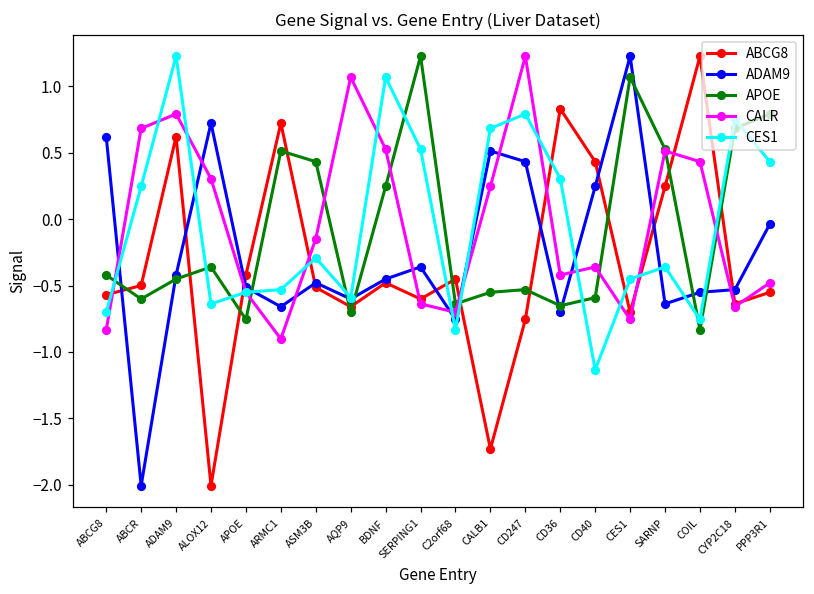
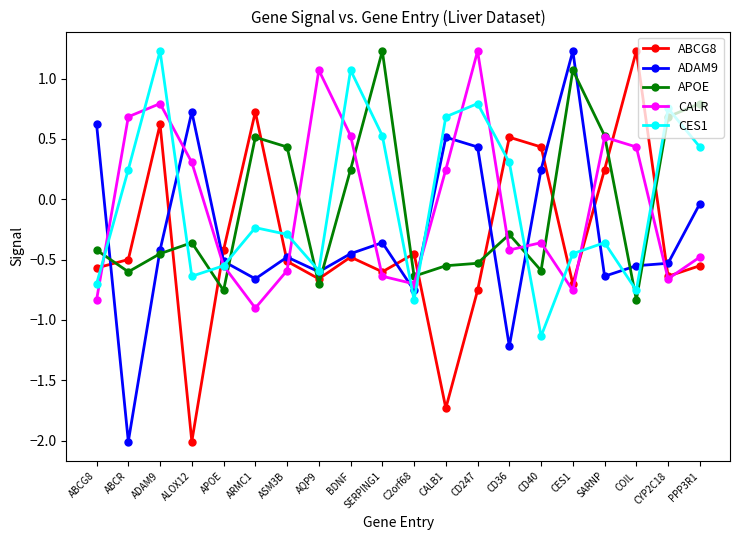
CES1, ARMC1: -0.53 -> -0.24
CALR, ASM3B: -0.15 -> -0.59
ABCG8, CD36: 0.83 -> 0.51
ADAM9, CD36: -0.70 -> -1.22
APOE, CD36: -0.65 -> -0.29
